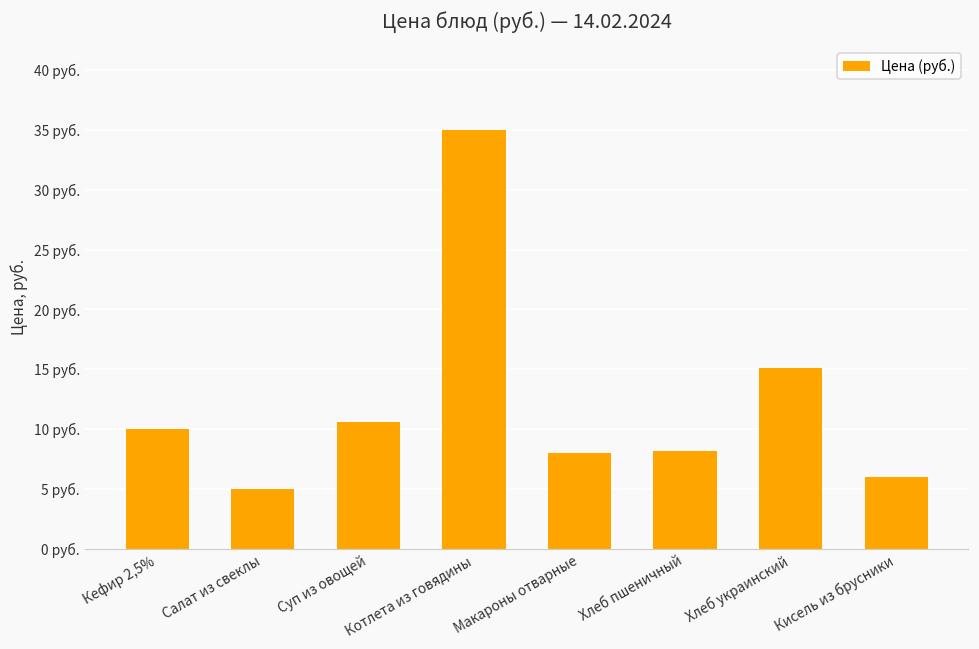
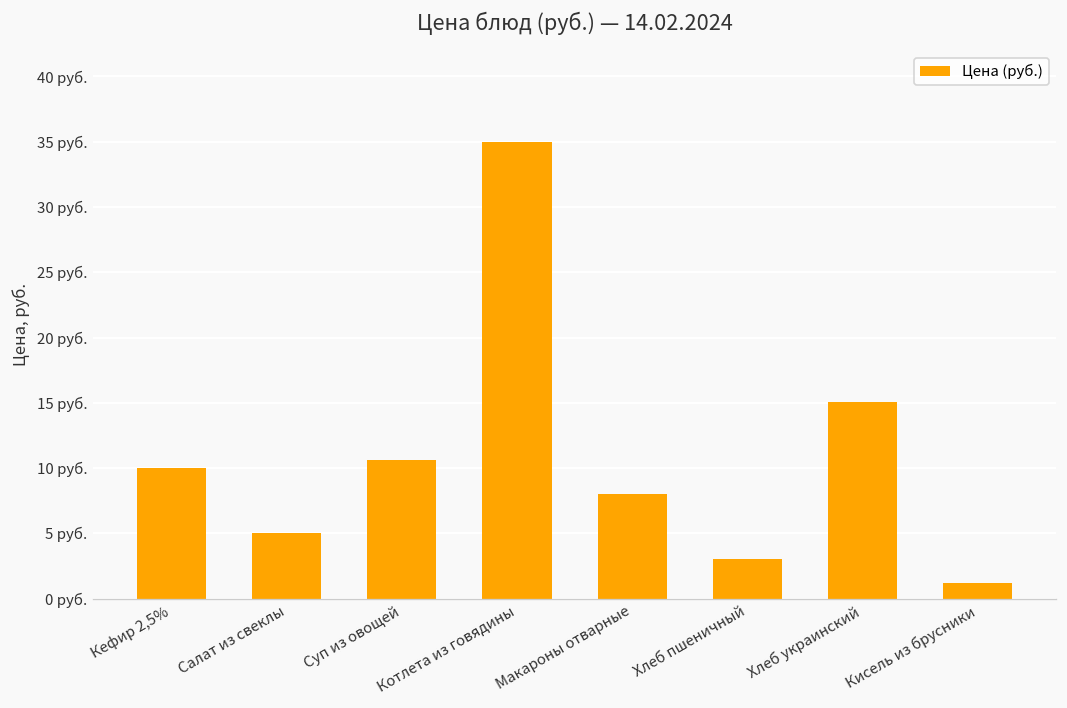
Хлеб пшеничный: 8.2 руб. -> 3.0 руб.
Кисель из брусники: 6.0 руб. -> 1.2 руб.
